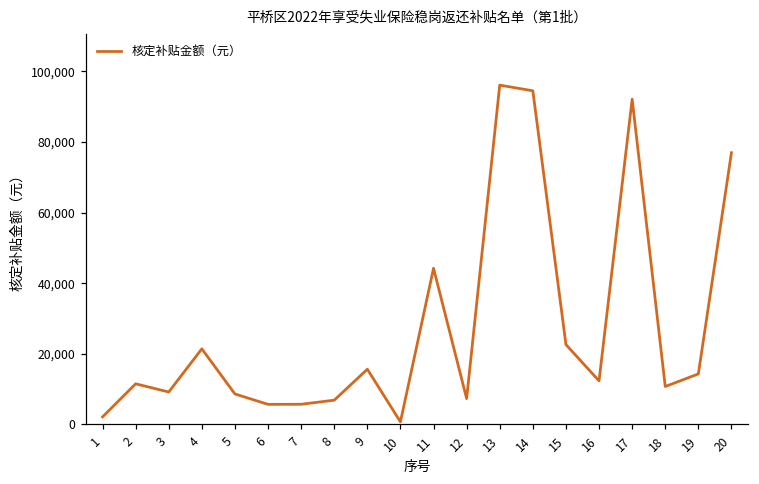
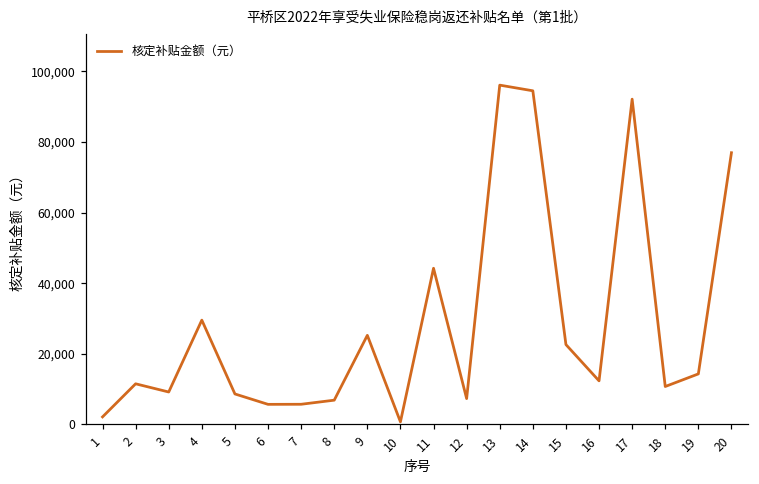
4: 21,000 -> 30,000
9: 16,000 -> 25,000
